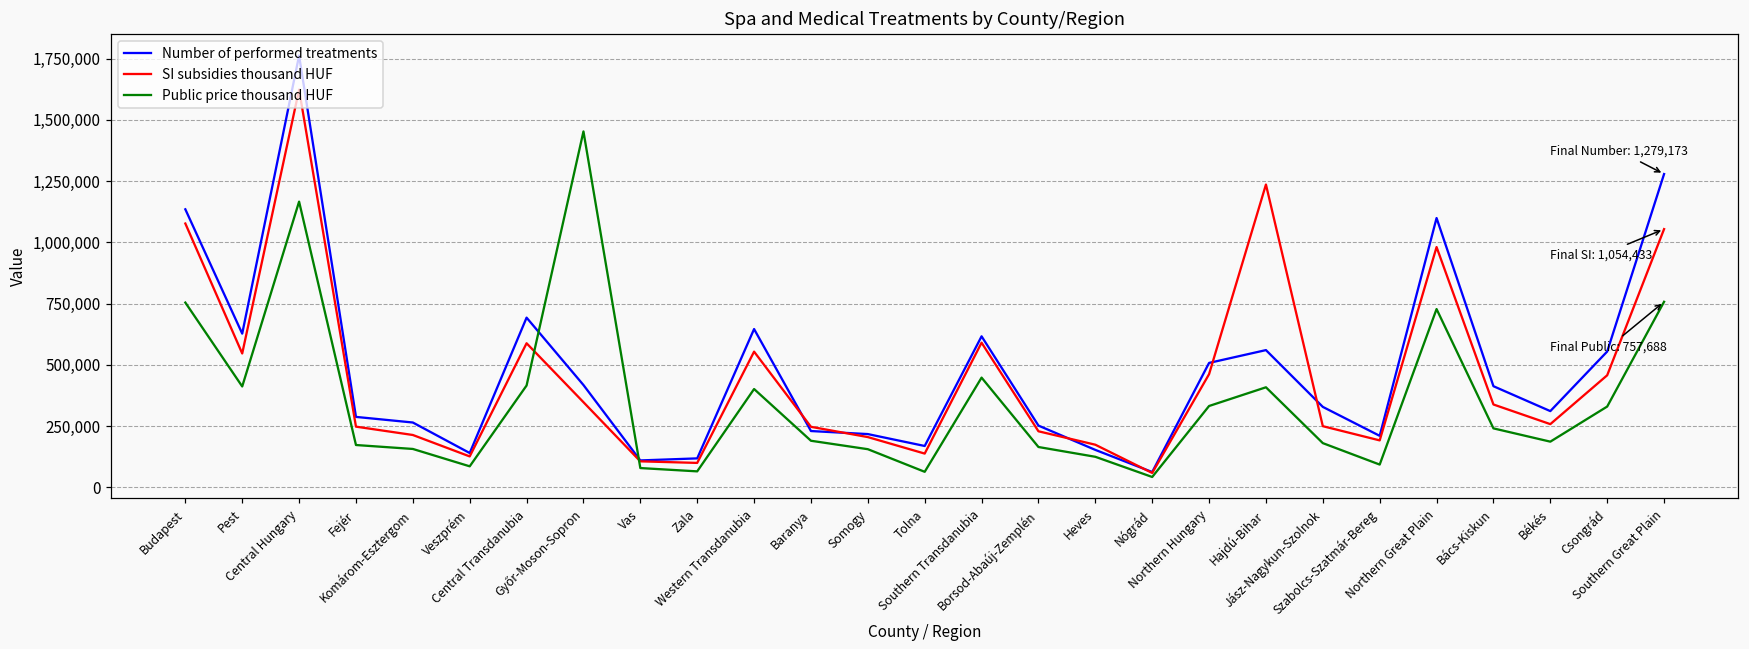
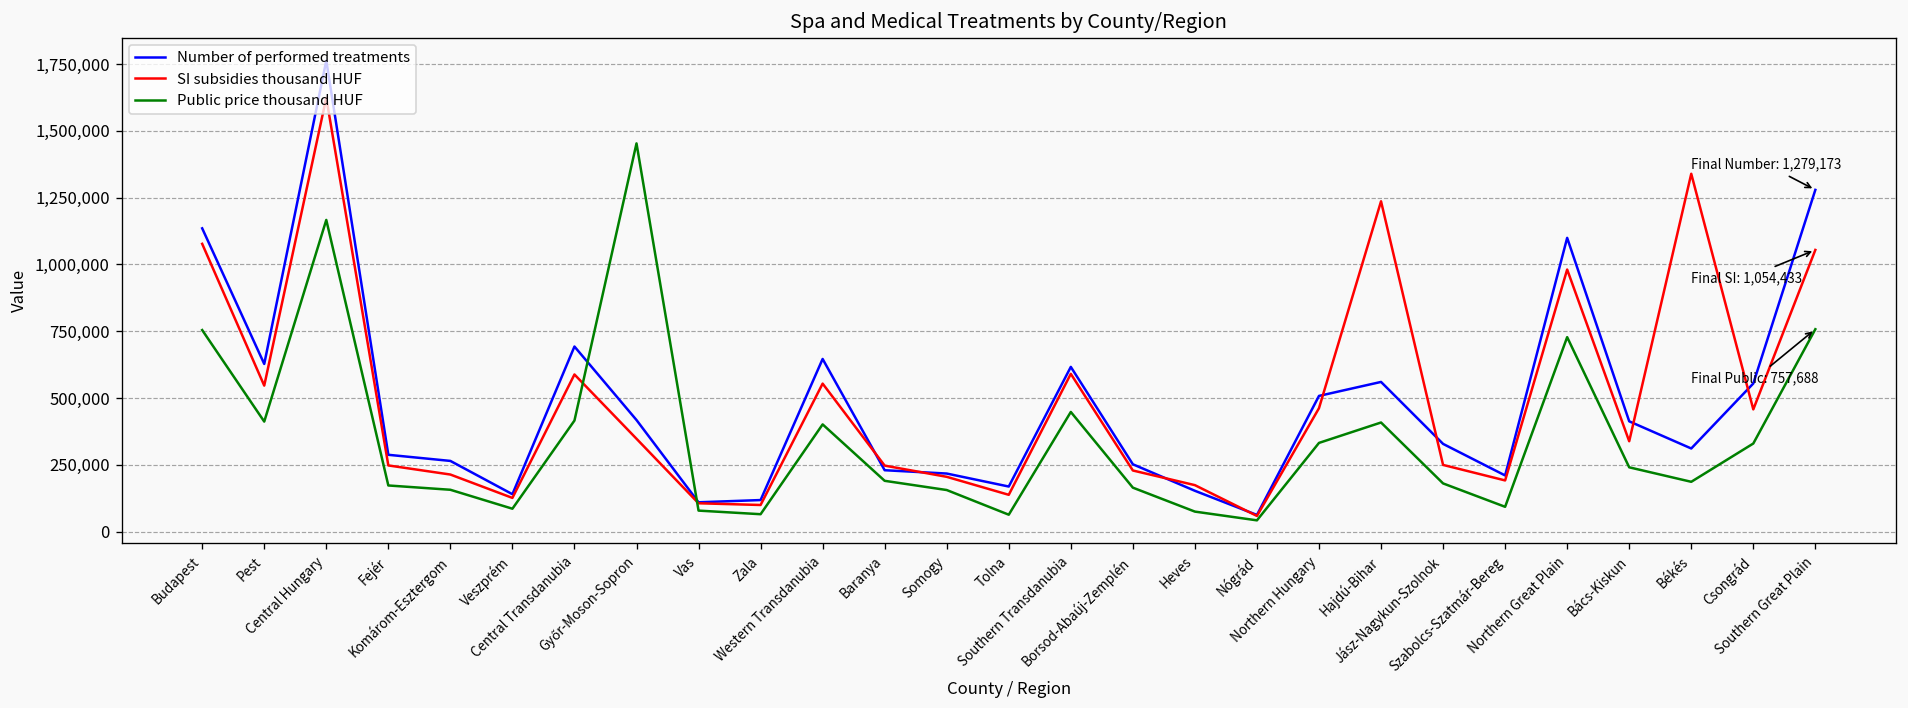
Public price thousand HUF, Heves: 120,000 -> 80,000
SI subsidies thousand HUF, Békés: 260,000 -> 1,340,000
